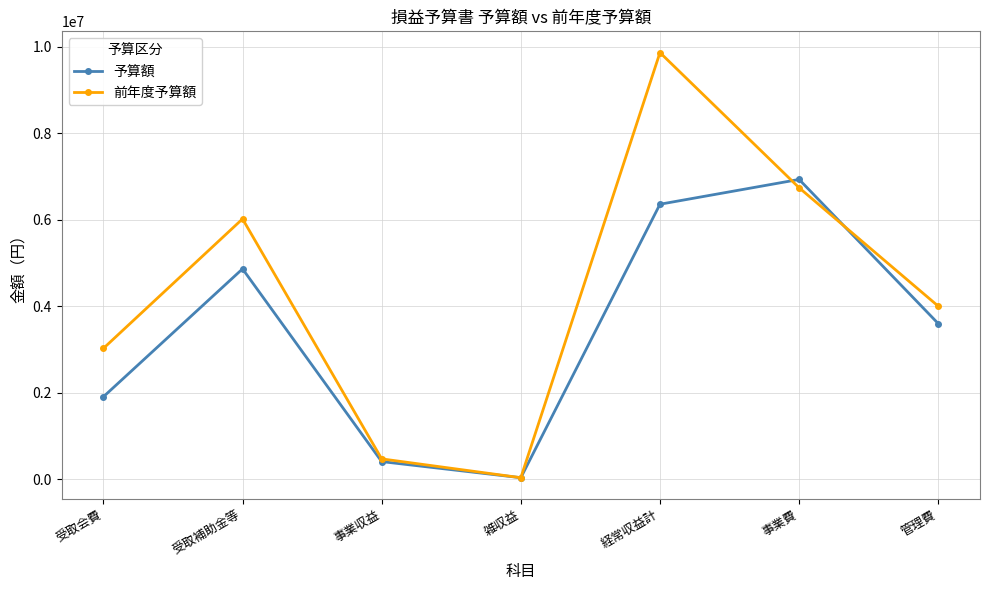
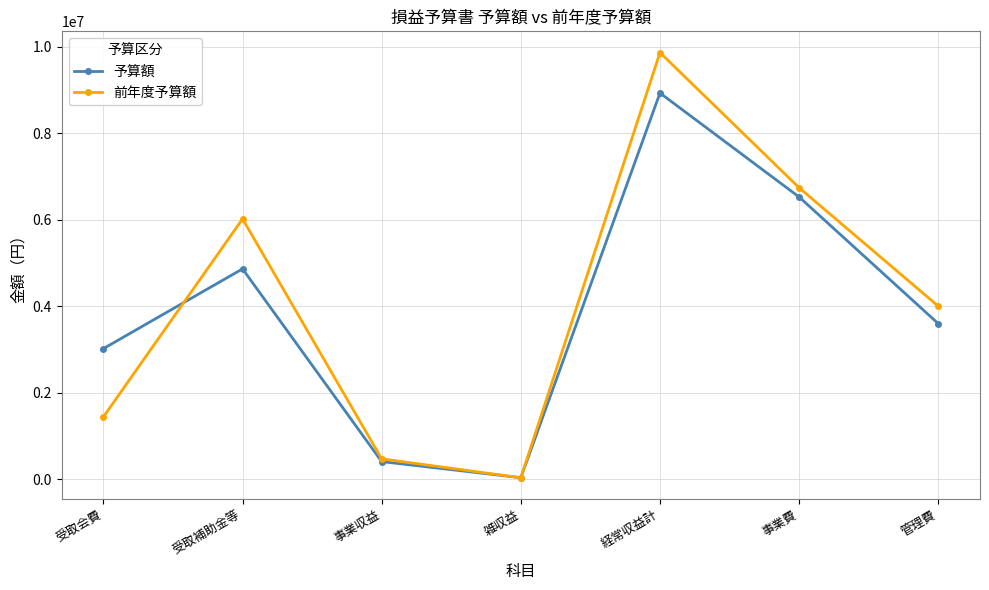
予算額, 受取会費: 1900000 -> 3000000
前年度予算額, 受取会費: 3000000 -> 1400000
予算額, 経常収益計: 6400000 -> 8900000
予算額, 事業費: 6900000 -> 6500000
